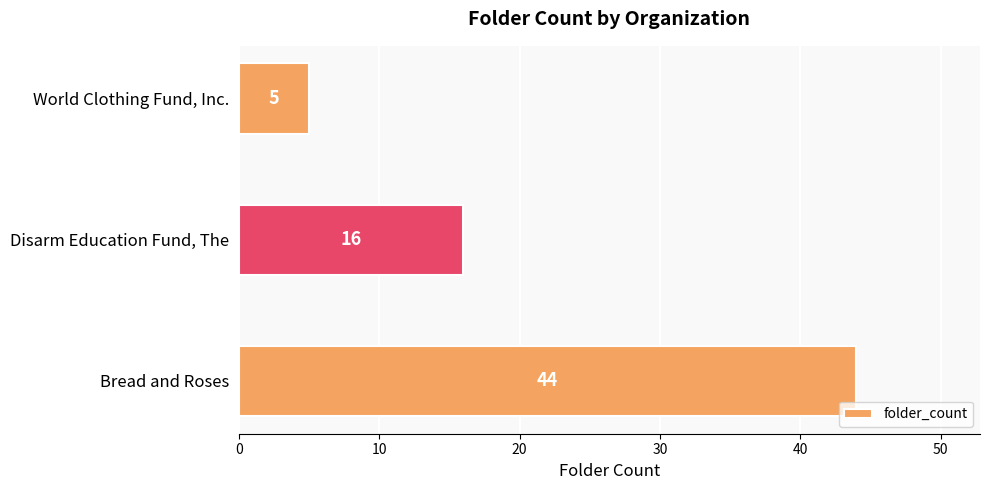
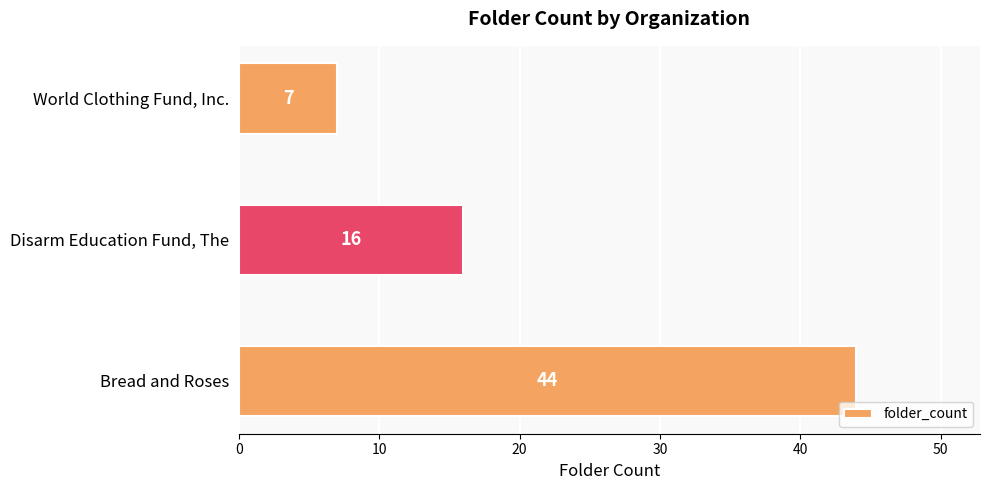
World Clothing Fund, Inc.: 5 -> 7
